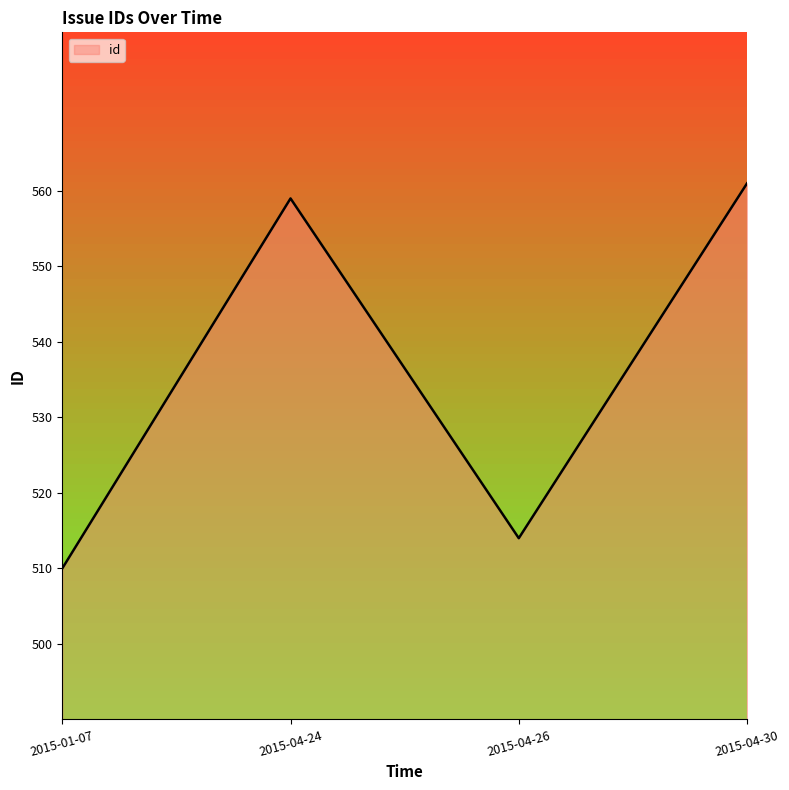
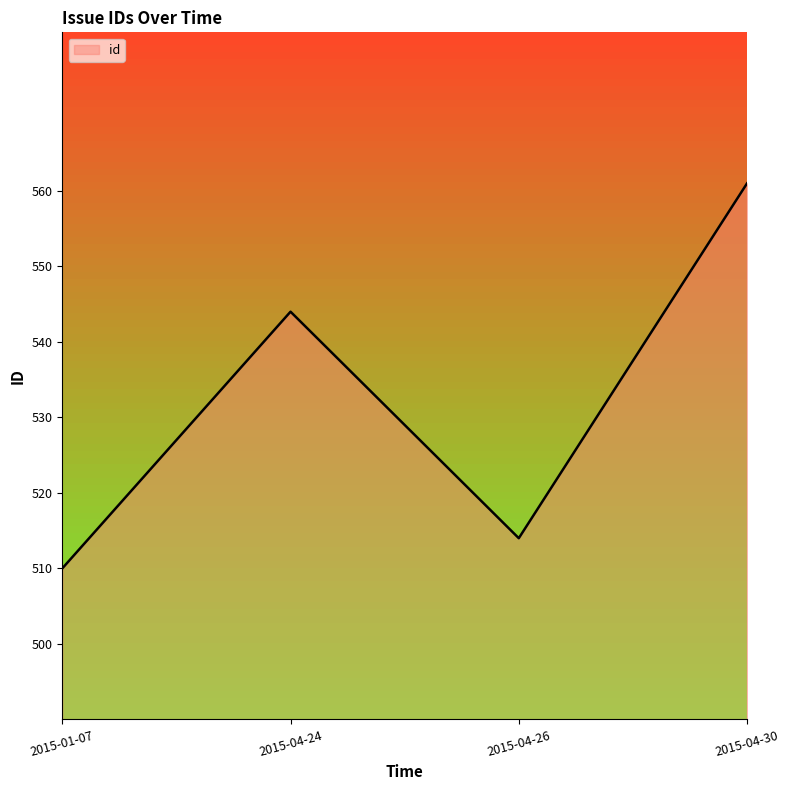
2015-04-24: 559 -> 544
